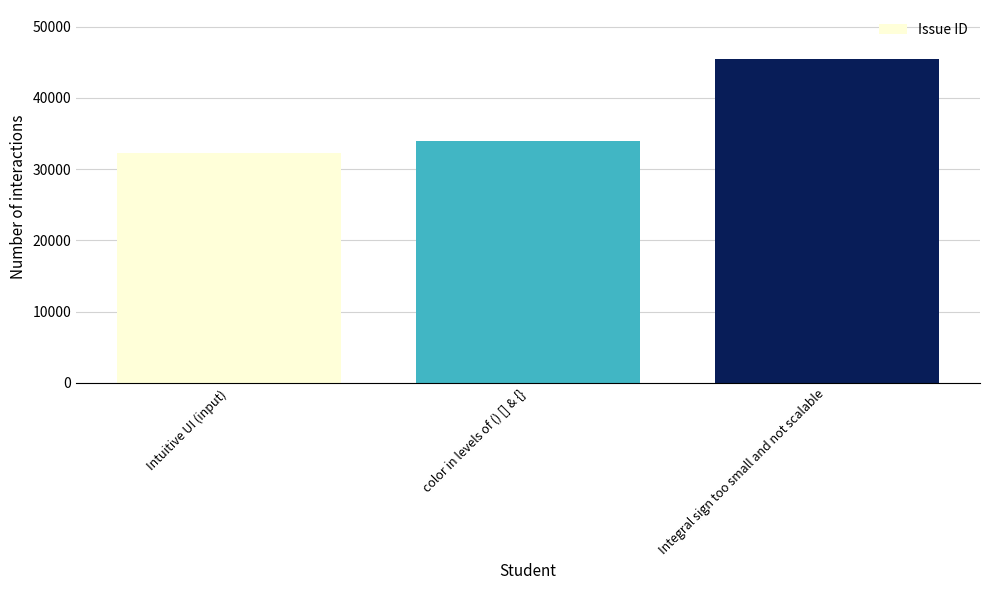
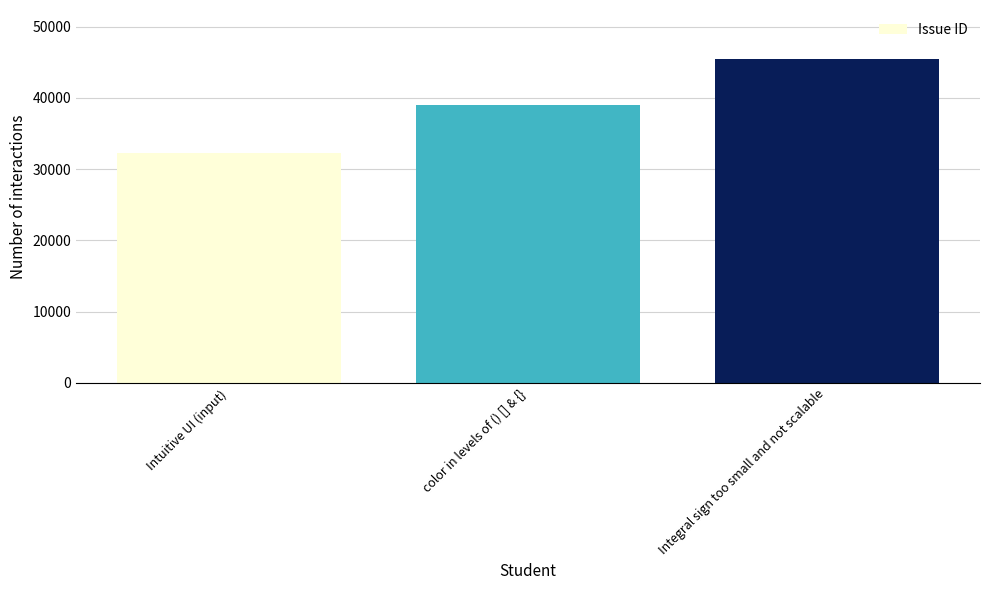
color in levels of () [] & {}: 34000 -> 39000
